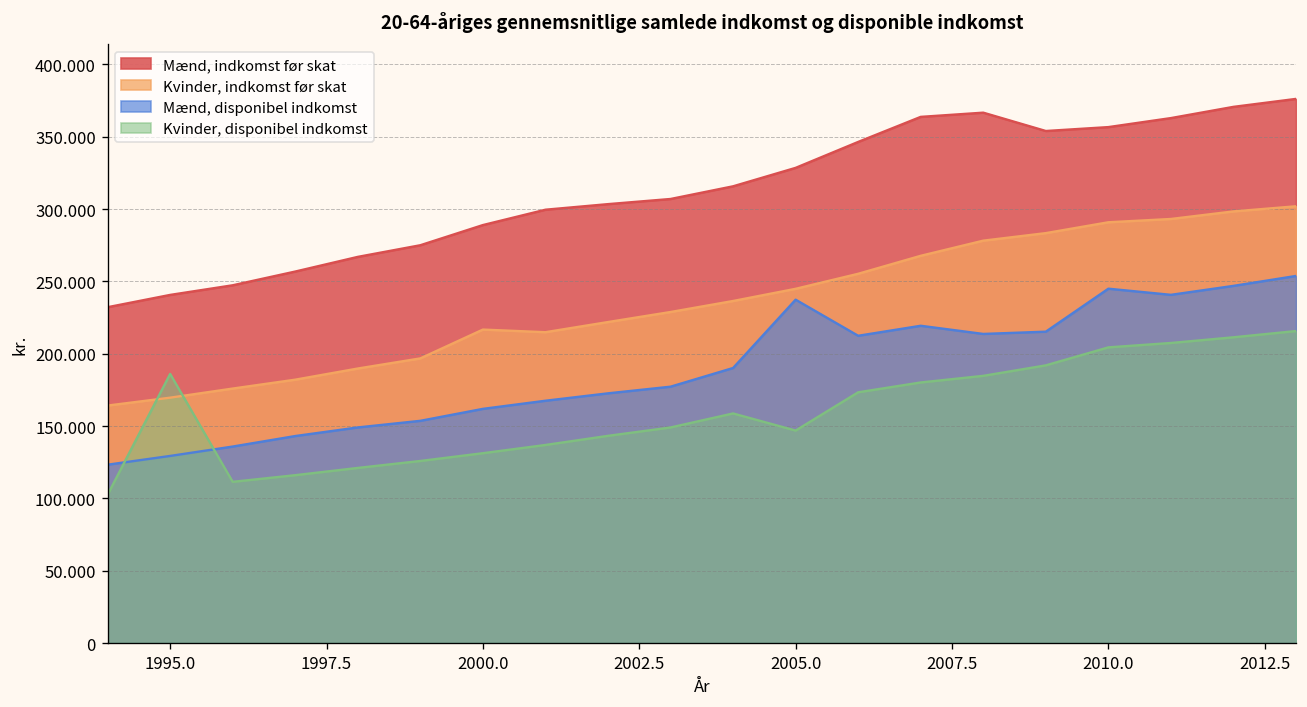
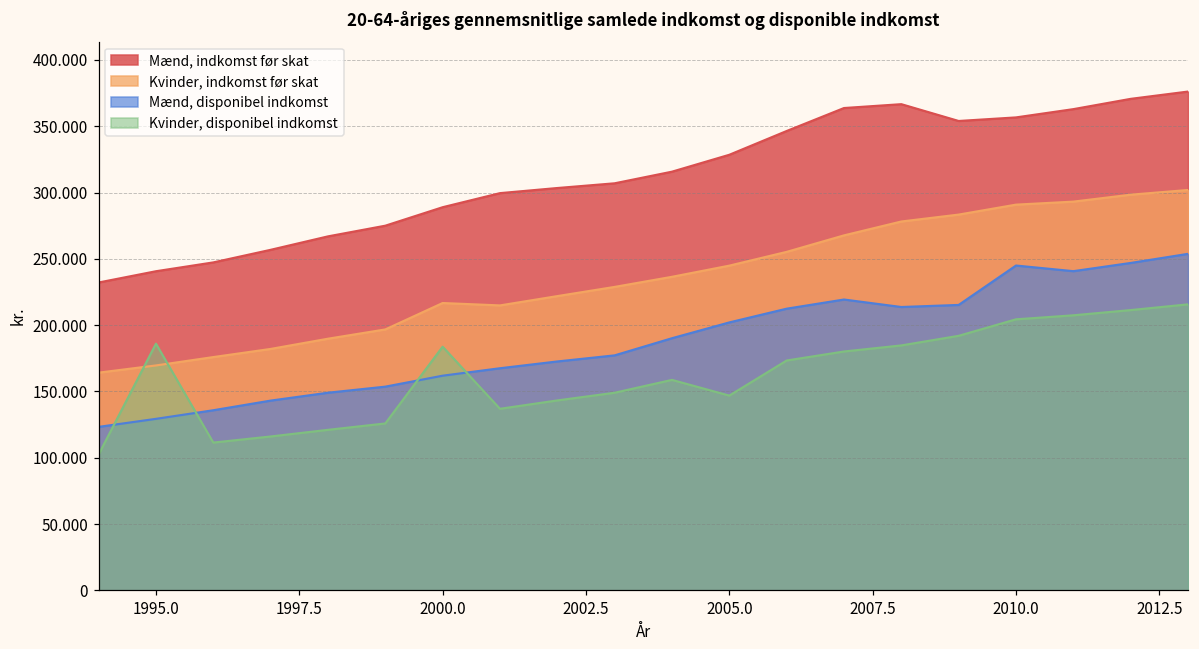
Kvinder, disponibel indkomst, 2000.0: 131 -> 184
Mænd, disponibel indkomst, 2005.0: 237 -> 202
